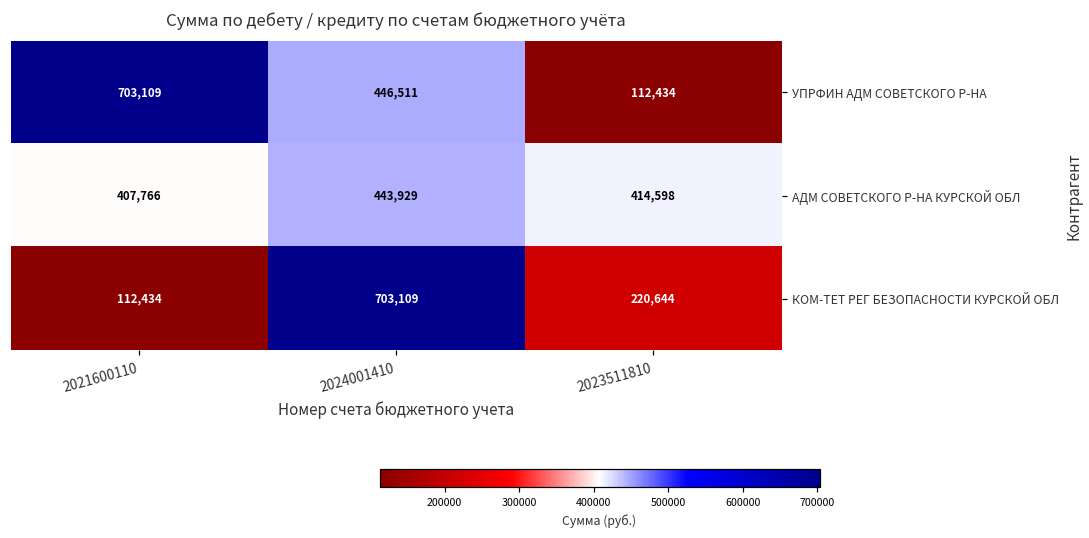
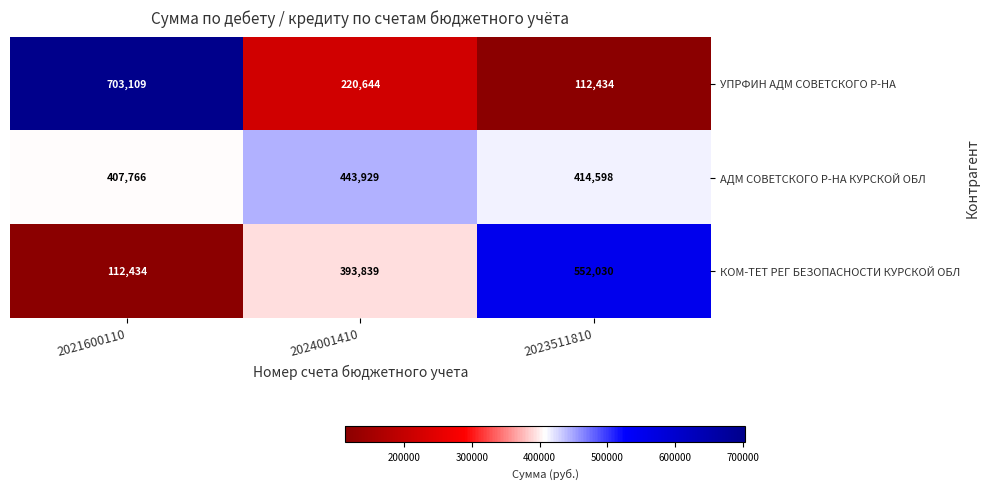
УПРФИН АДМ СОВЕТСКОГО Р-НА, 2024001410: 446,511 -> 220,644
КОМ-ТЕТ РЕГ БЕЗОПАСНОСТИ КУРСКОЙ ОБЛ, 2024001410: 703,109 -> 393,839
КОМ-ТЕТ РЕГ БЕЗОПАСНОСТИ КУРСКОЙ ОБЛ, 2023511810: 220,644 -> 552,030
